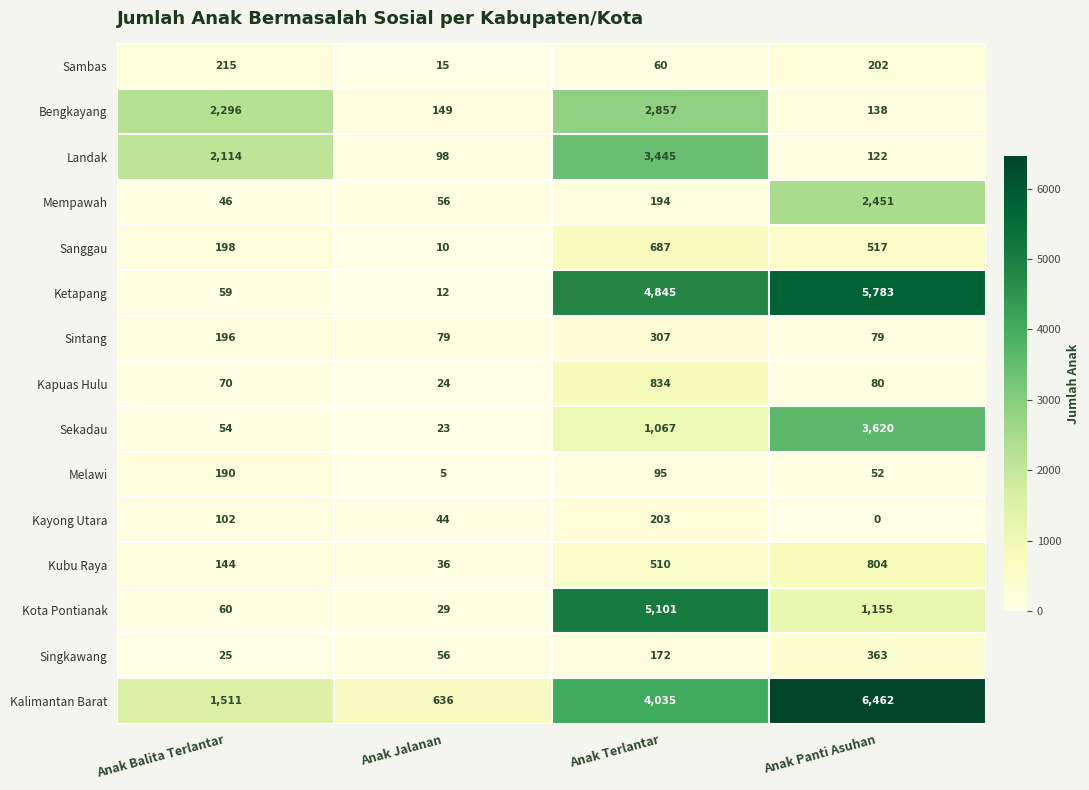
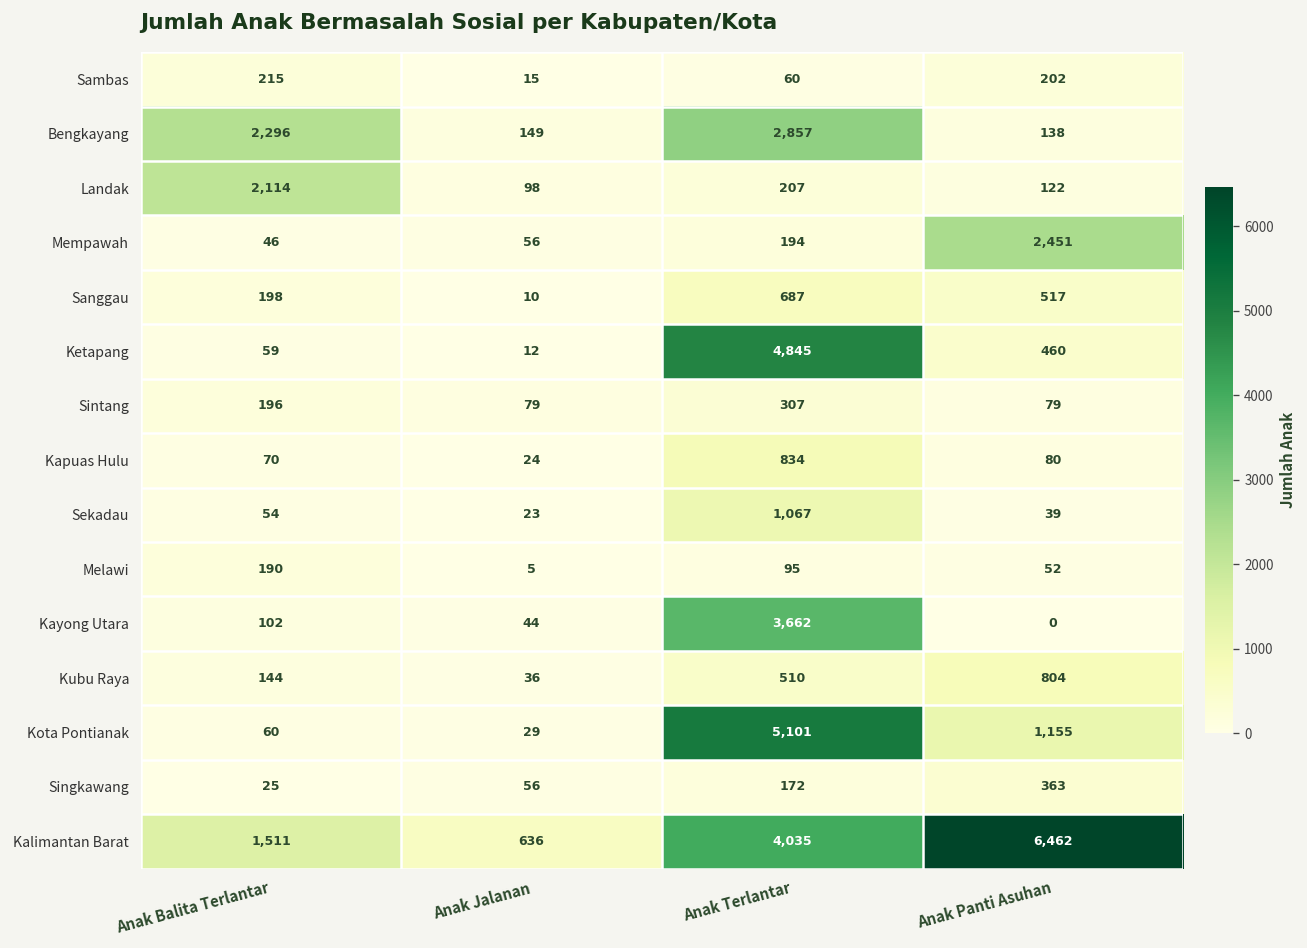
Landak, Anak Terlantar: 3,445 -> 207
Ketapang, Anak Panti Asuhan: 5,783 -> 460
Sekadau, Anak Panti Asuhan: 3,620 -> 39
Kayong Utara, Anak Terlantar: 203 -> 3,662
